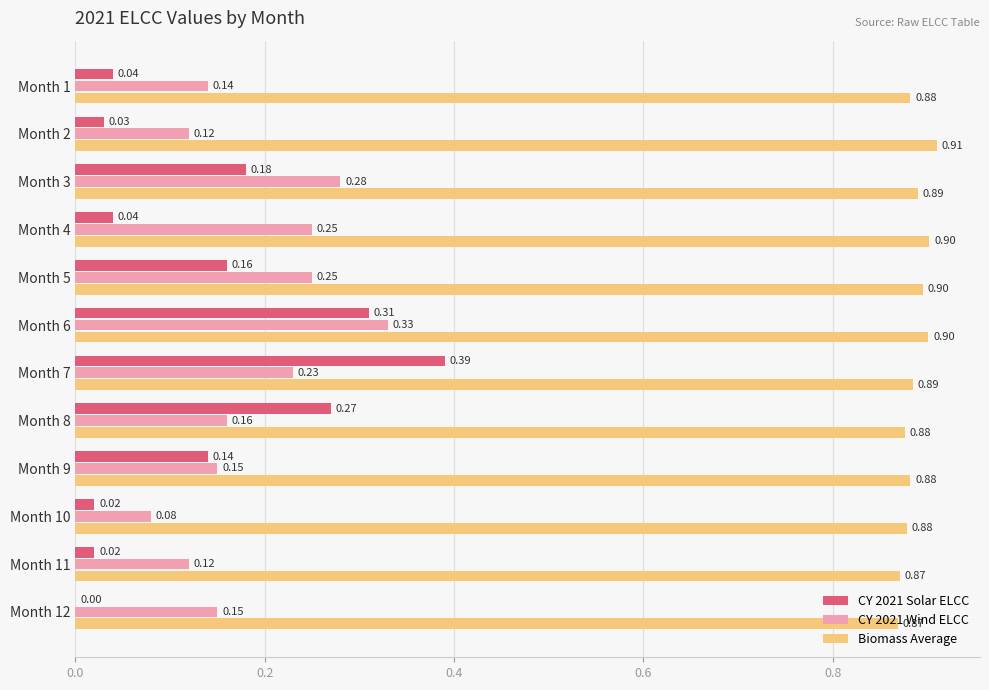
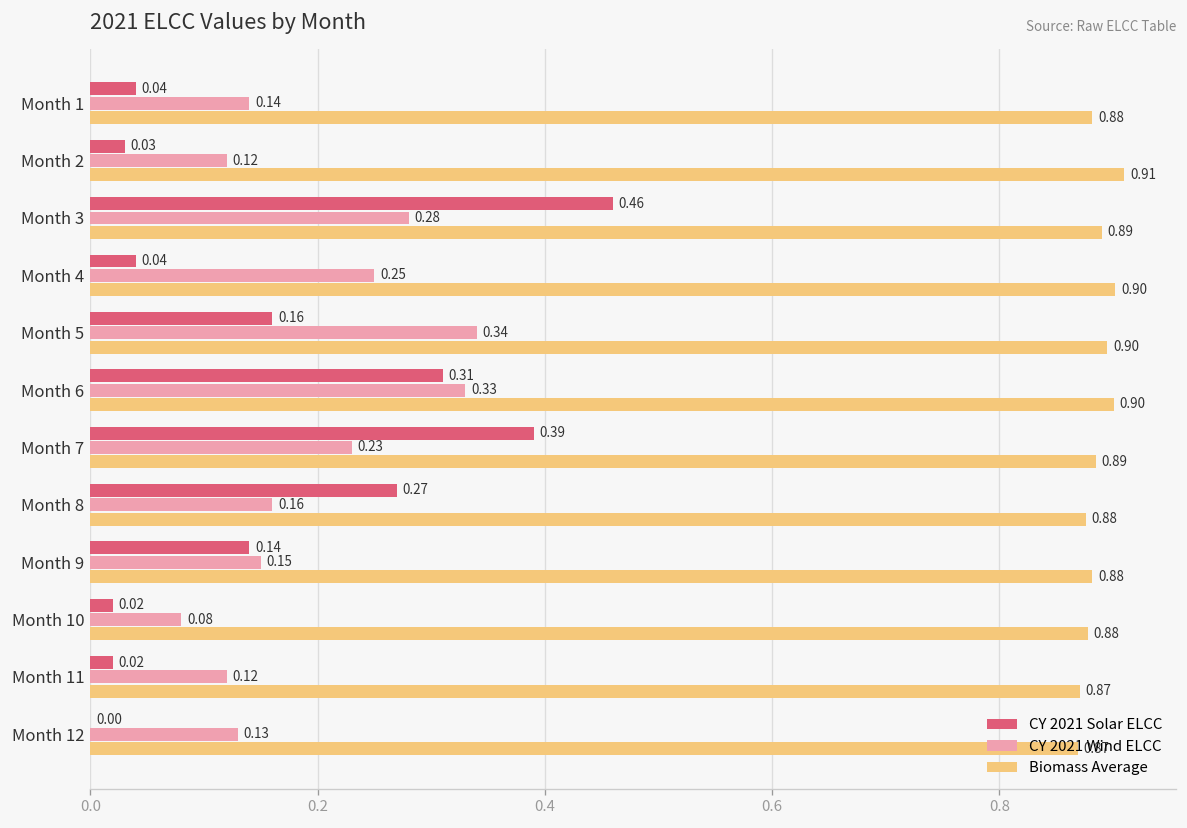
CY 2021 Solar ELCC, Month 3: 0.18 -> 0.46
CY 2021 Wind ELCC, Month 5: 0.25 -> 0.34
CY 2021 Wind ELCC, Month 12: 0.15 -> 0.13
